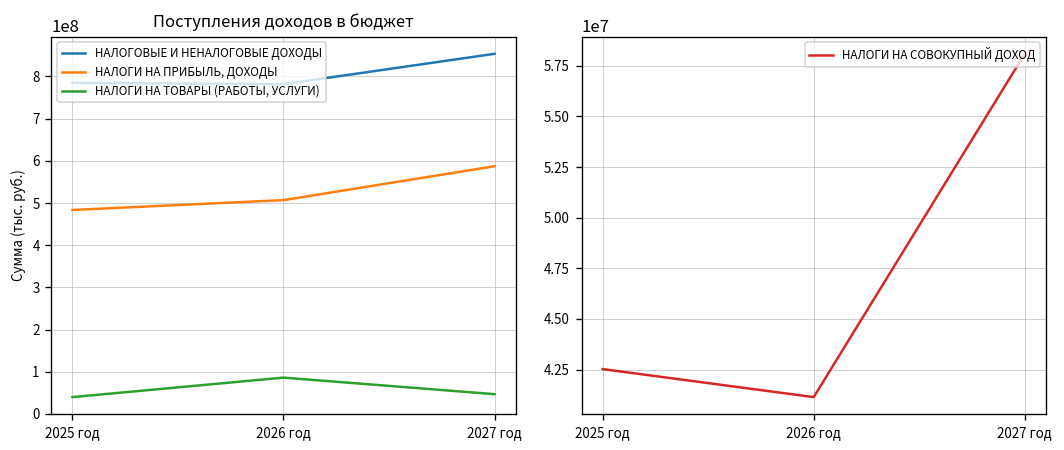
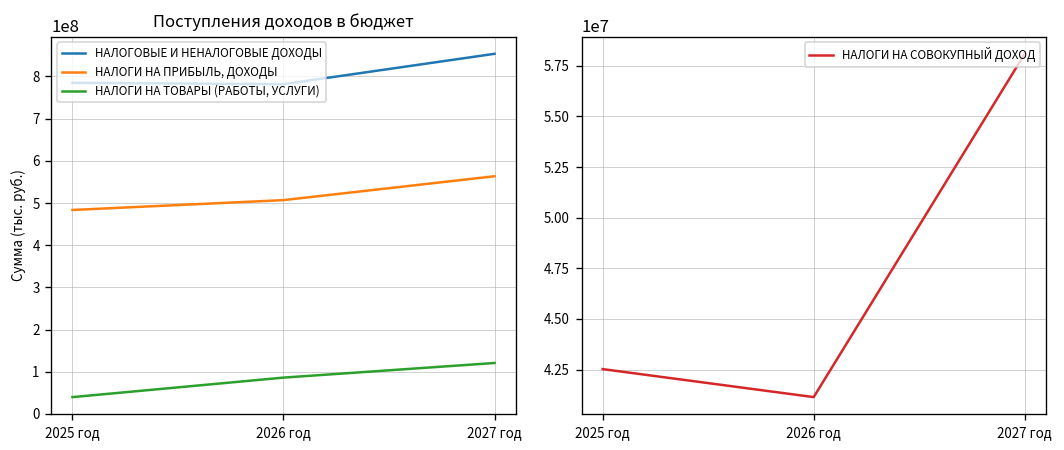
Поступления доходов в бюджет, НАЛОГИ НА ПРИБЫЛЬ, ДОХОДЫ, 2027 год: 590000000 -> 560000000
Поступления доходов в бюджет, НАЛОГИ НА ТОВАРЫ (РАБОТЫ, УСЛУГИ), 2027 год: 50000000 -> 120000000
